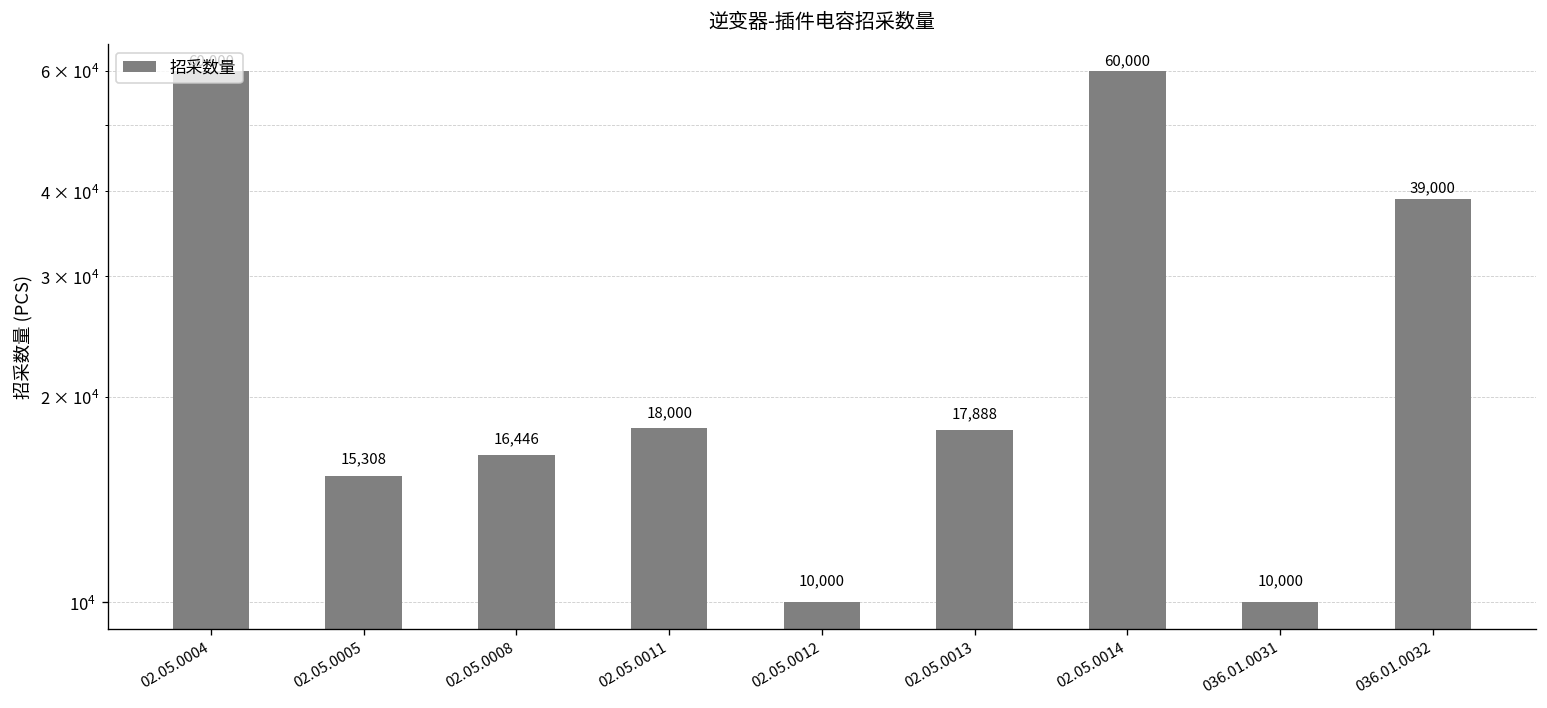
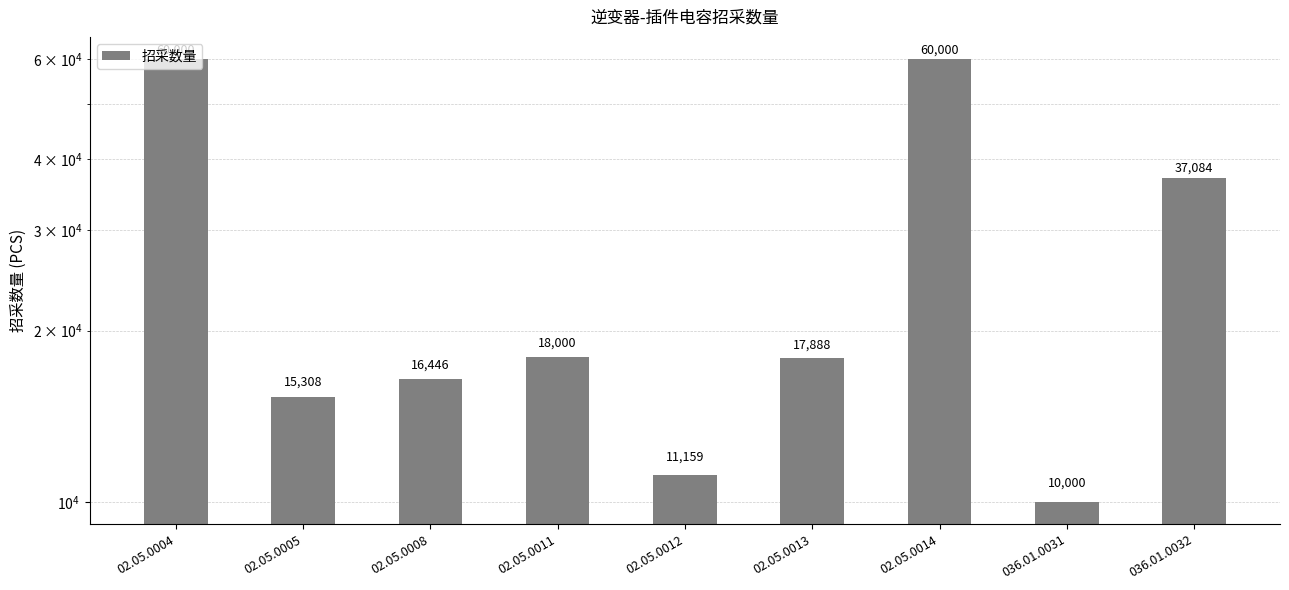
02.05.0012: 10,000 -> 11,159
036.01.0032: 39,000 -> 37,084
